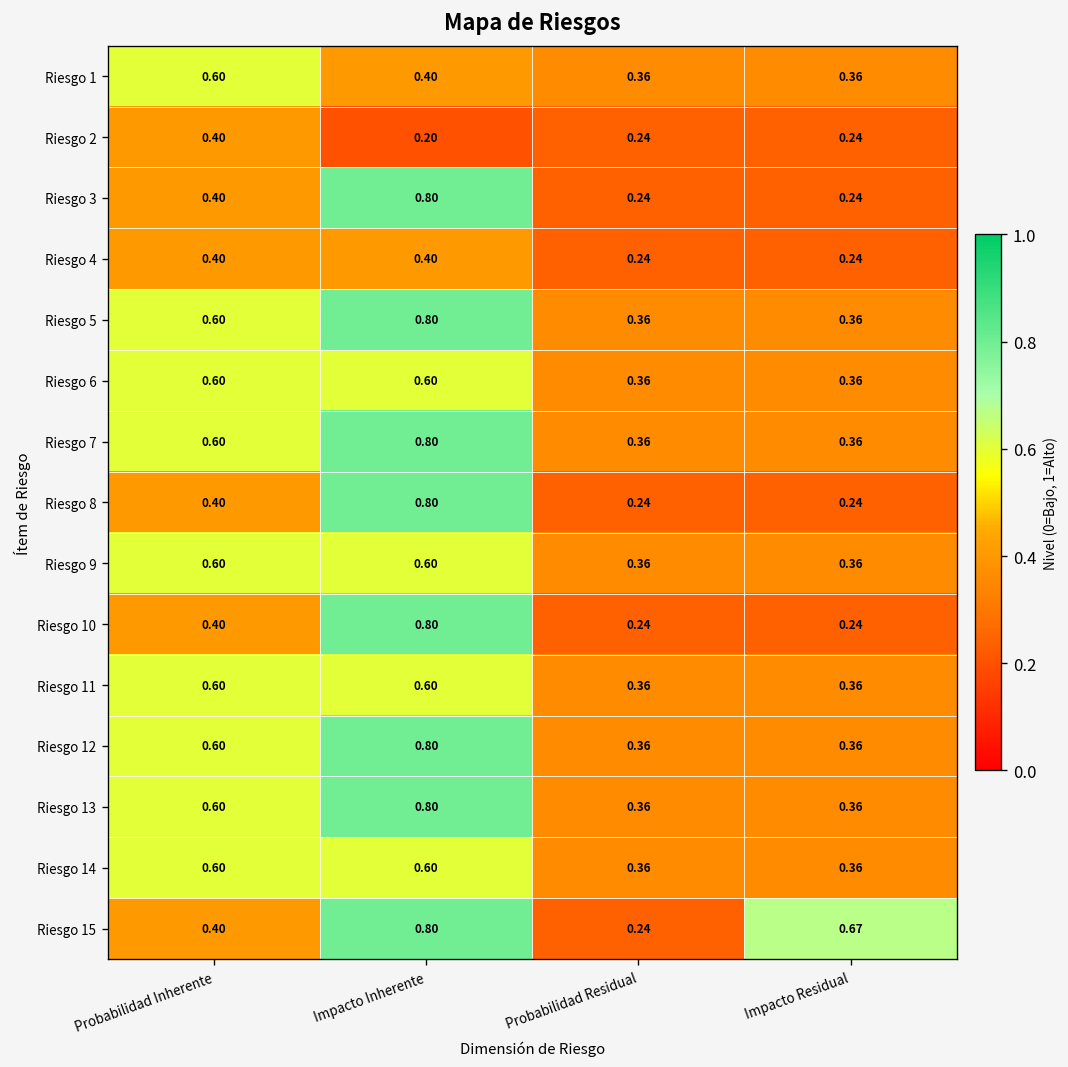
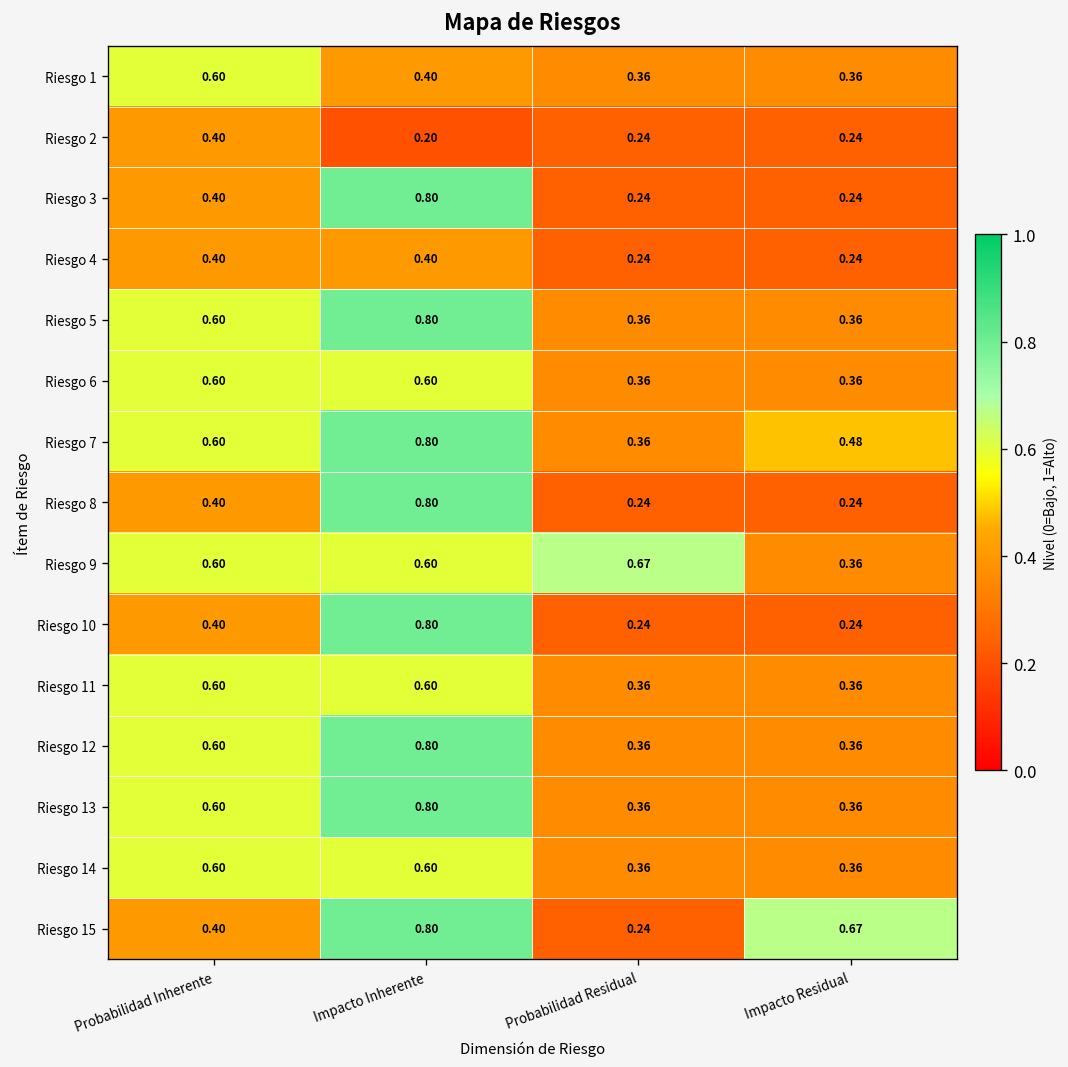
Riesgo 7, Impacto Residual: 0.36 -> 0.48
Riesgo 9, Probabilidad Residual: 0.36 -> 0.67
